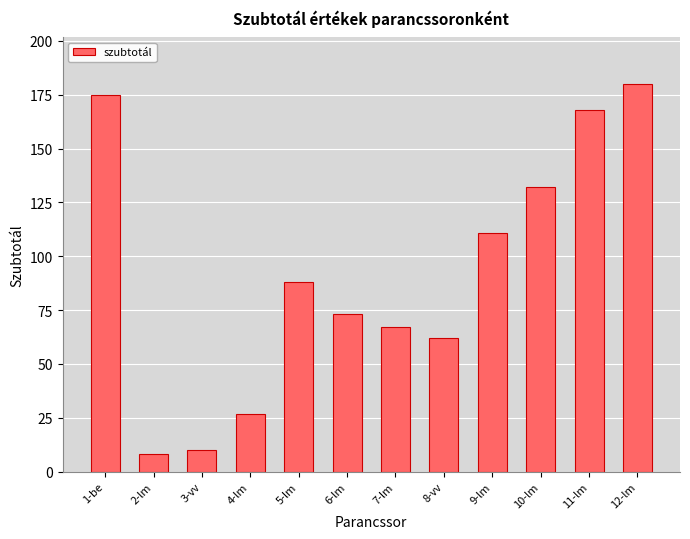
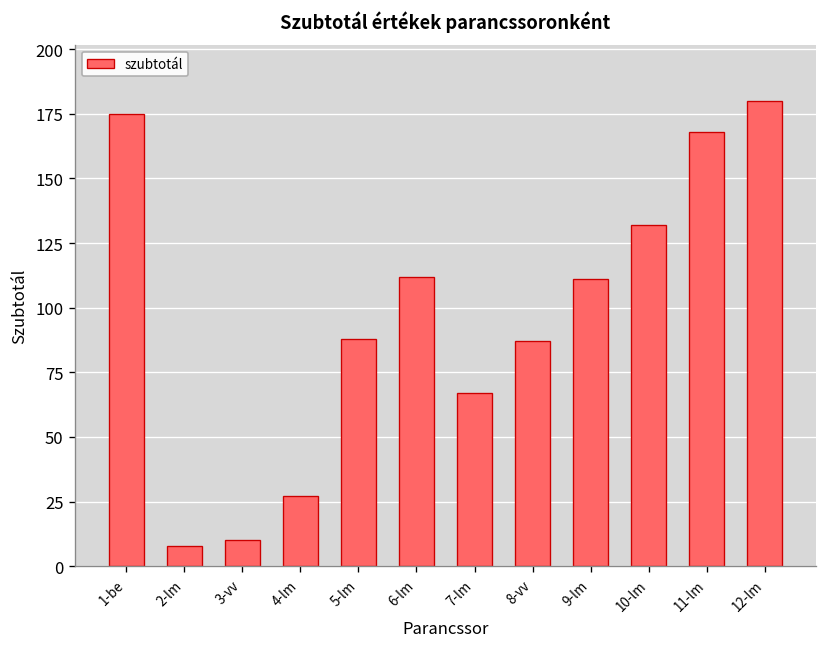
6-lm: 73 -> 112
8-vv: 62 -> 87
